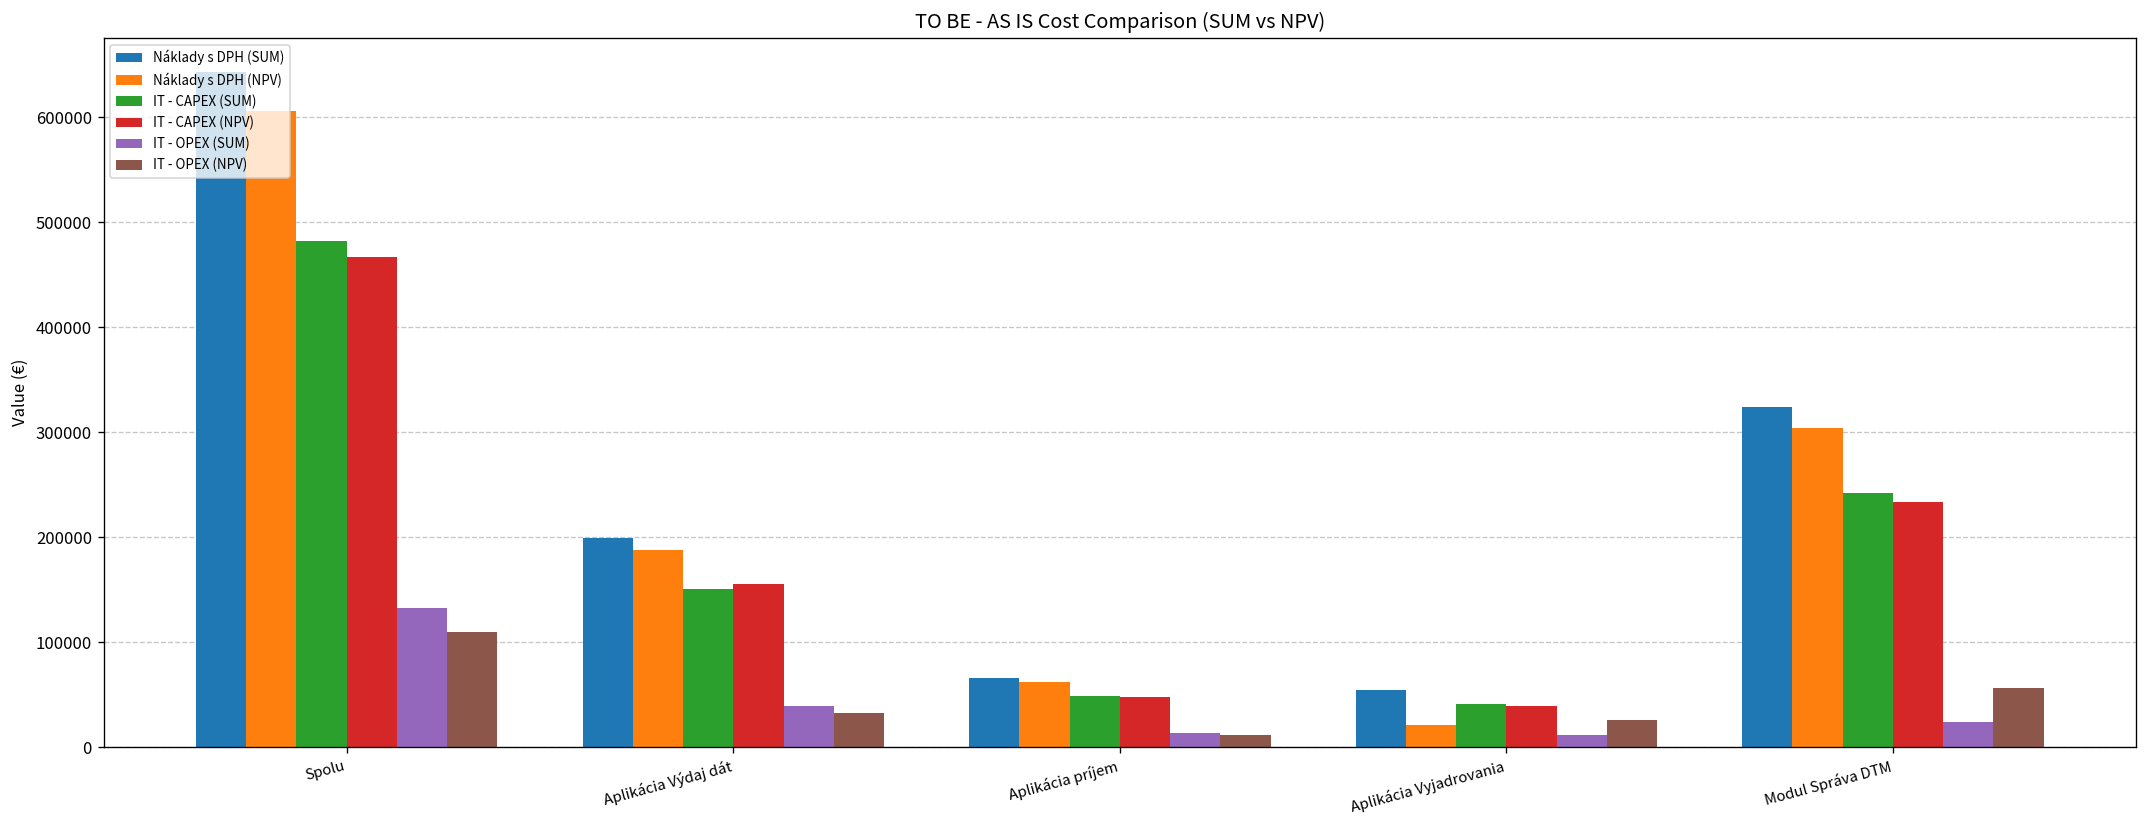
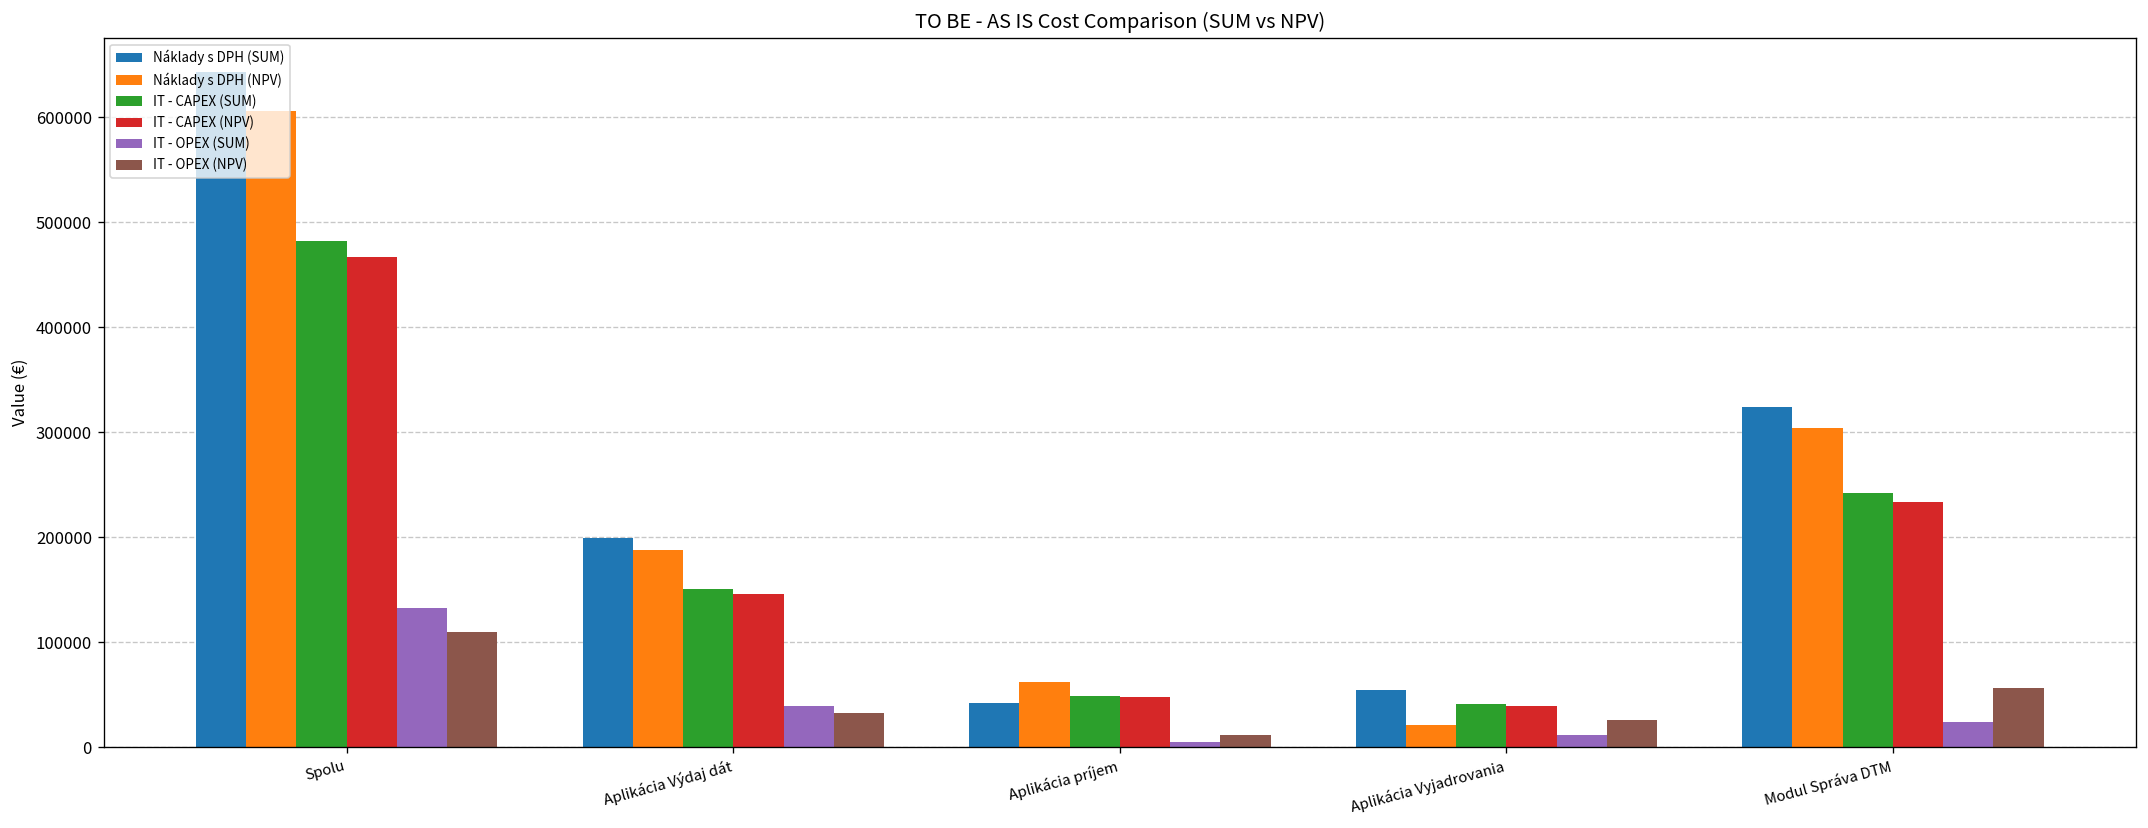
IT - CAPEX (NPV), Aplikácia Výdaj dát: 160000 -> 150000
Náklady s DPH (SUM), Aplikácia príjem: 70000 -> 40000
IT - OPEX (SUM), Aplikácia príjem: 10000 -> 0
